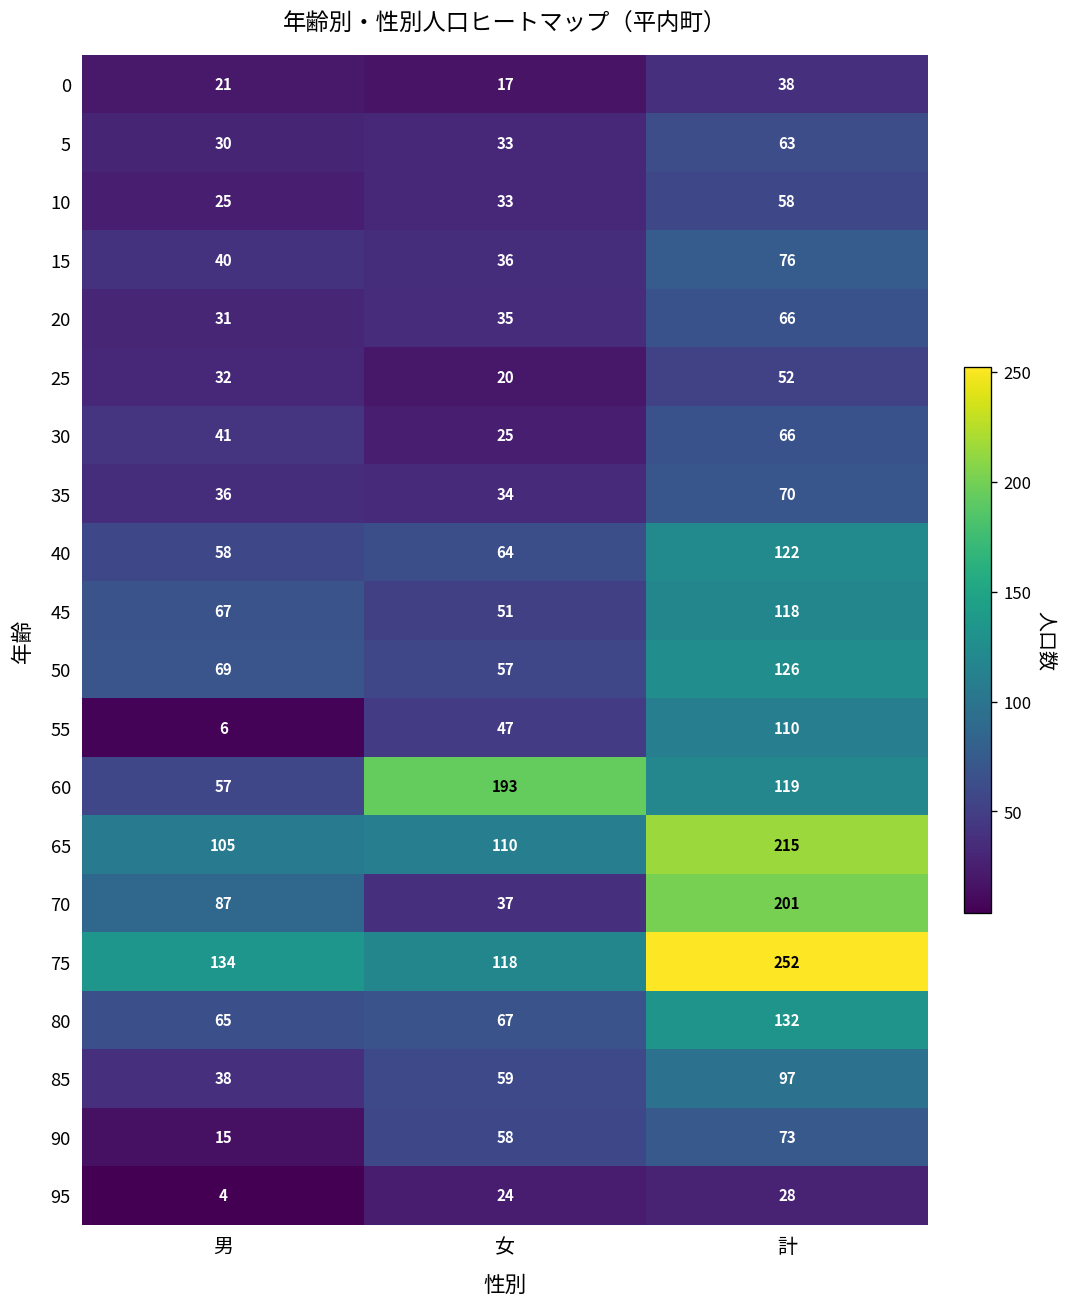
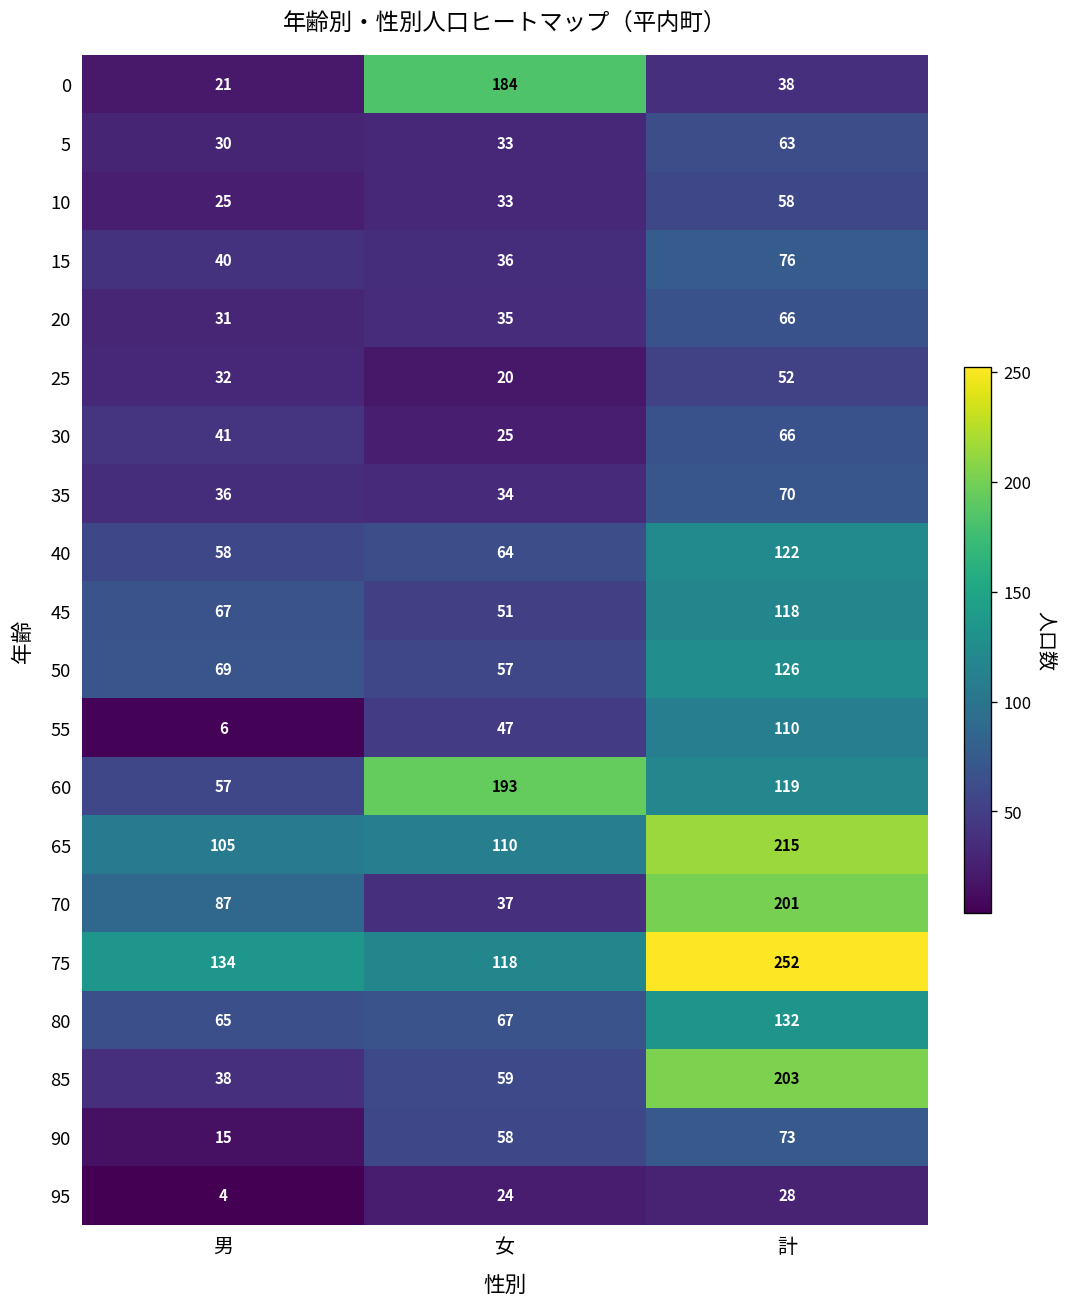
0, 女: 17 -> 184
85, 計: 97 -> 203
